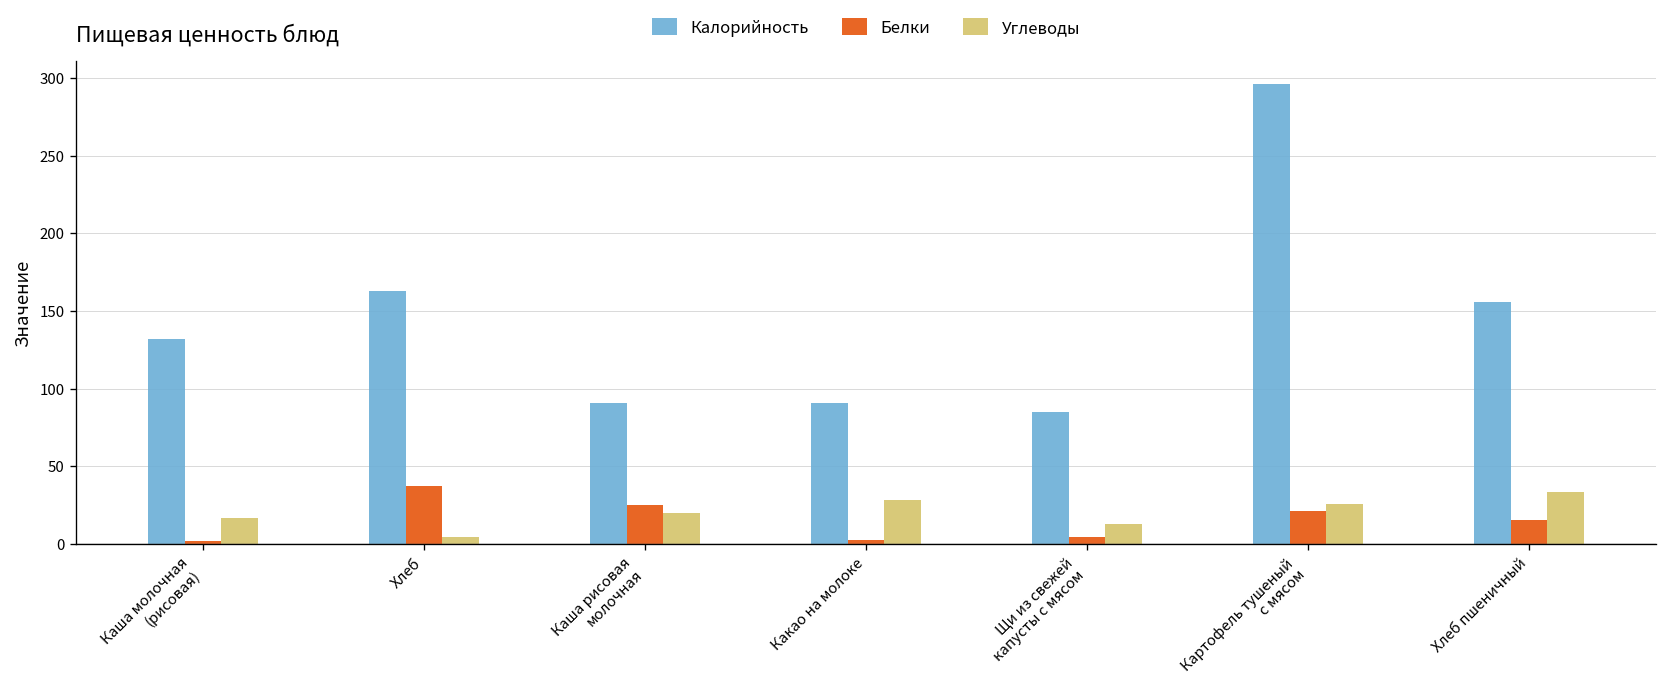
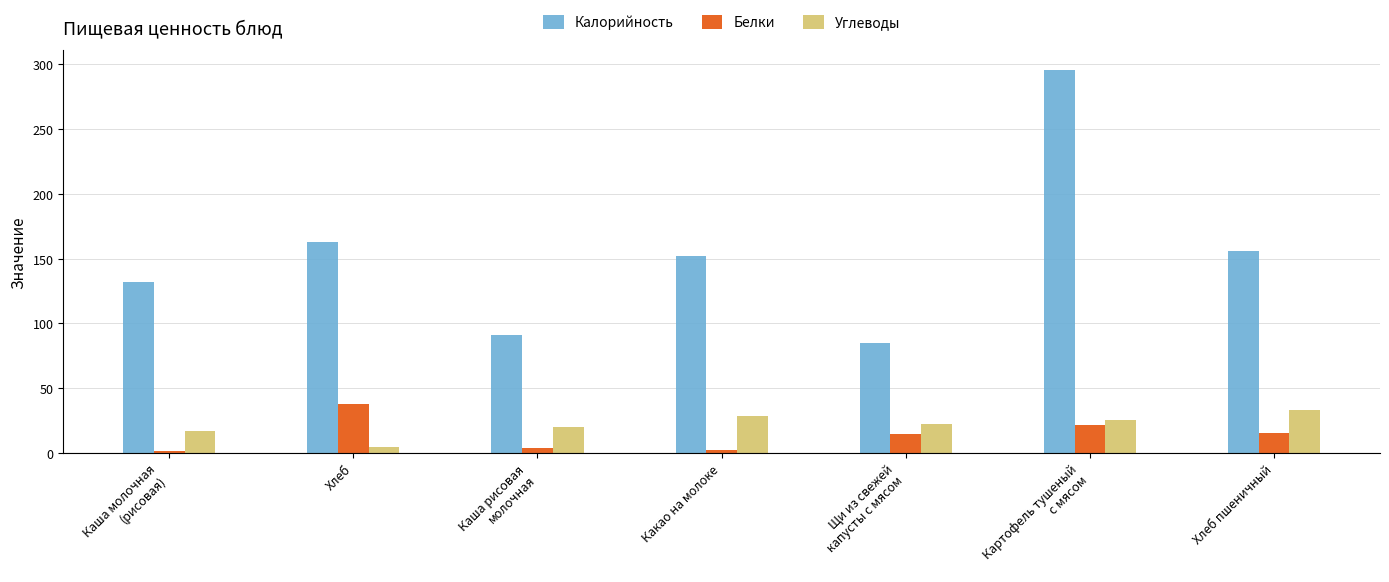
Белки, Каша рисовая молочная: 26 -> 4
Калорийность, Какао на молоке: 91 -> 152
Белки, Щи из свежей капусты с мясом: 4 -> 15
Углеводы, Щи из свежей капусты с мясом: 13 -> 23
